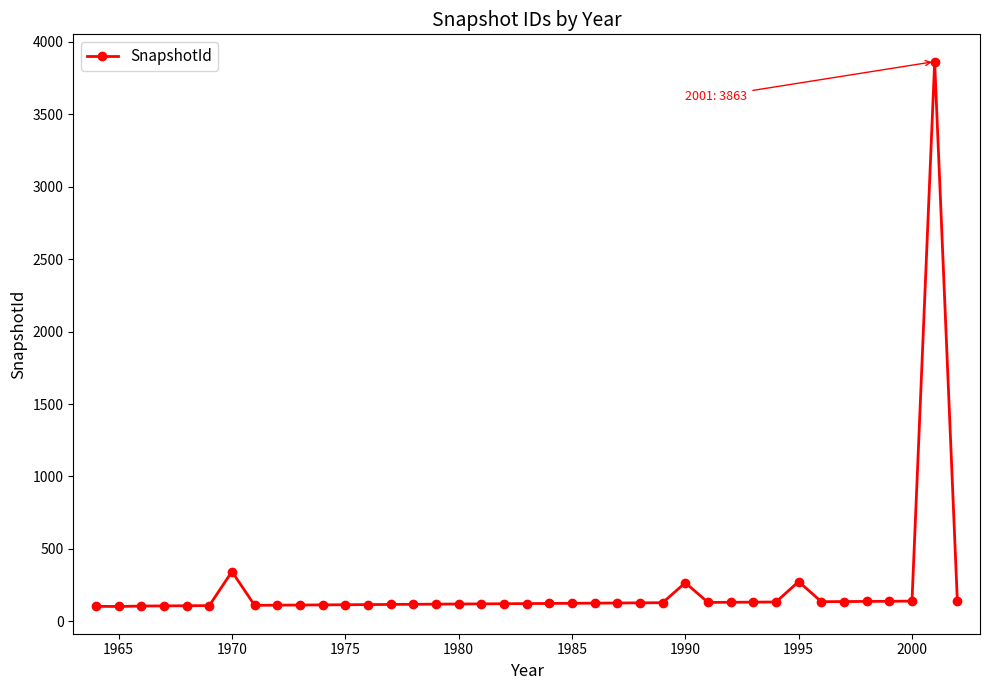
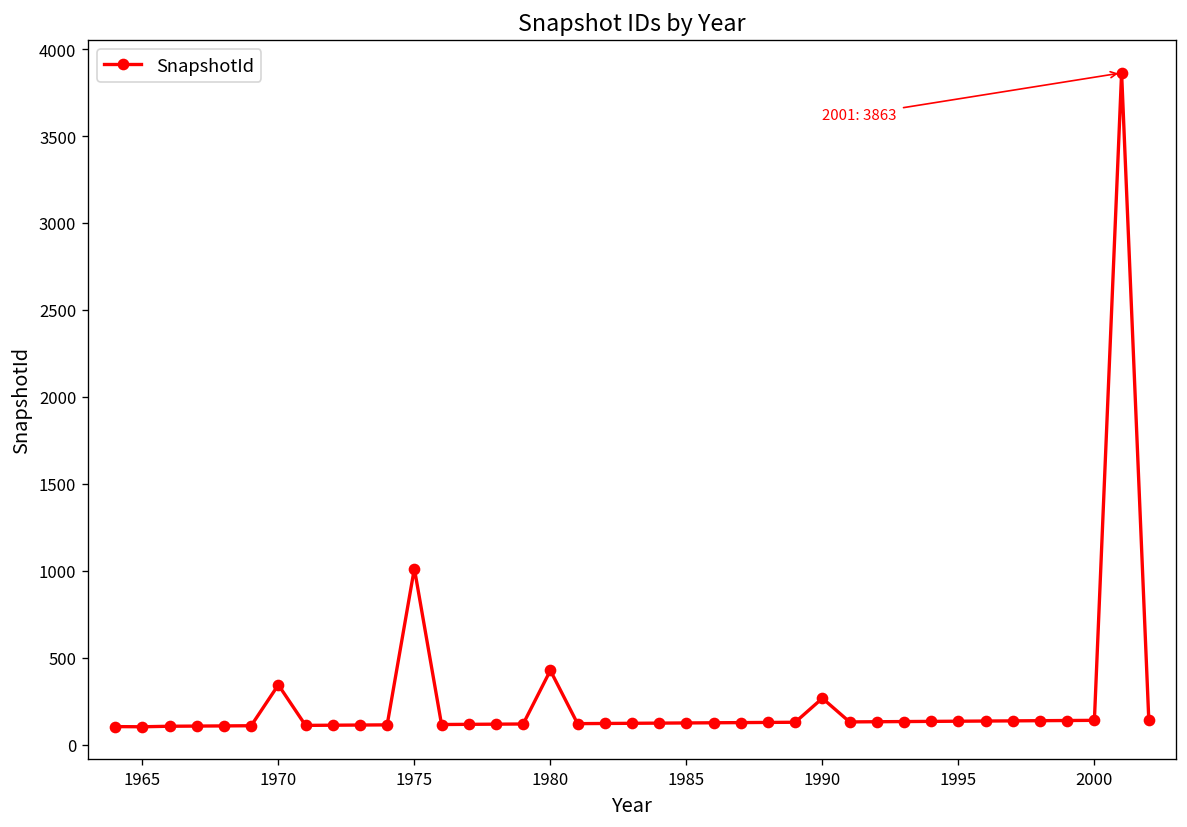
1975: 120 -> 1010
1980: 120 -> 430
1995: 280 -> 140
